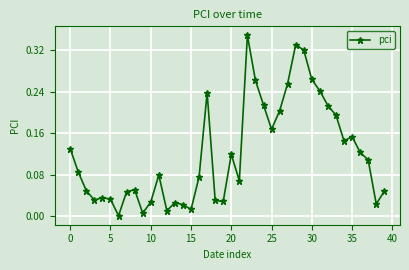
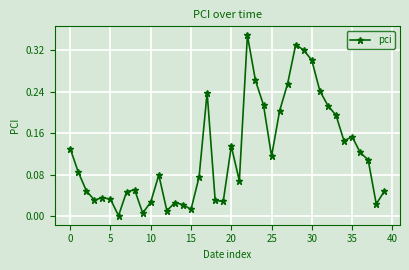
20: 0.12 -> 0.14
25: 0.17 -> 0.12
30: 0.26 -> 0.30
